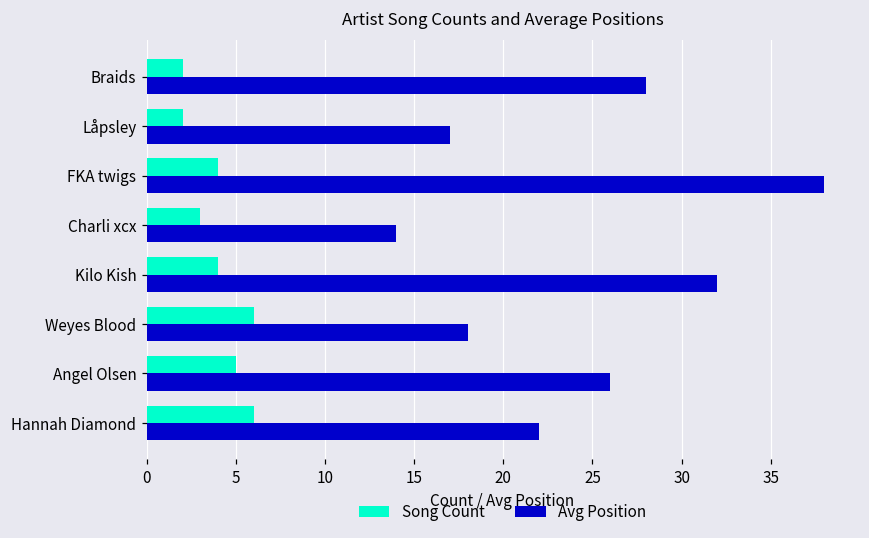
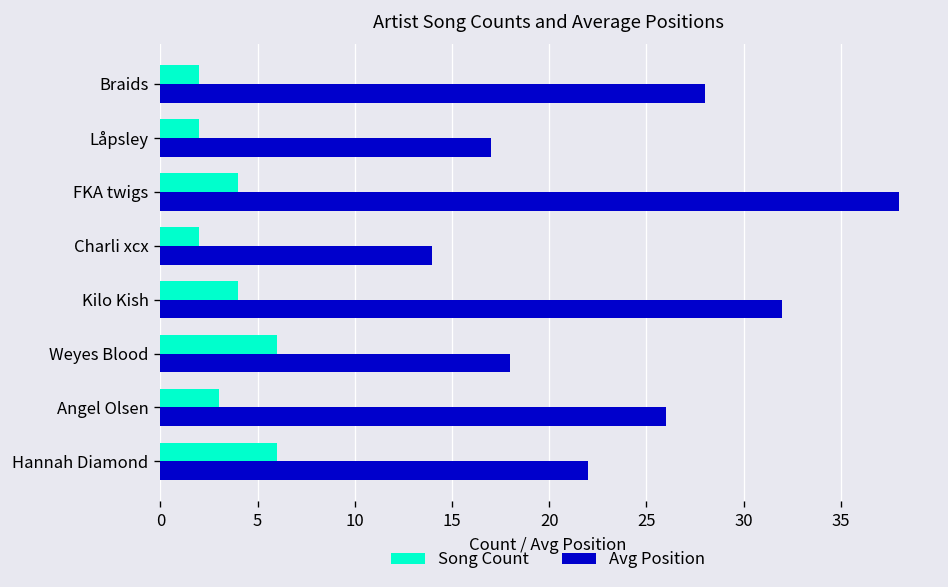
Song Count, Charli xcx: 3 -> 2
Song Count, Angel Olsen: 5 -> 3
